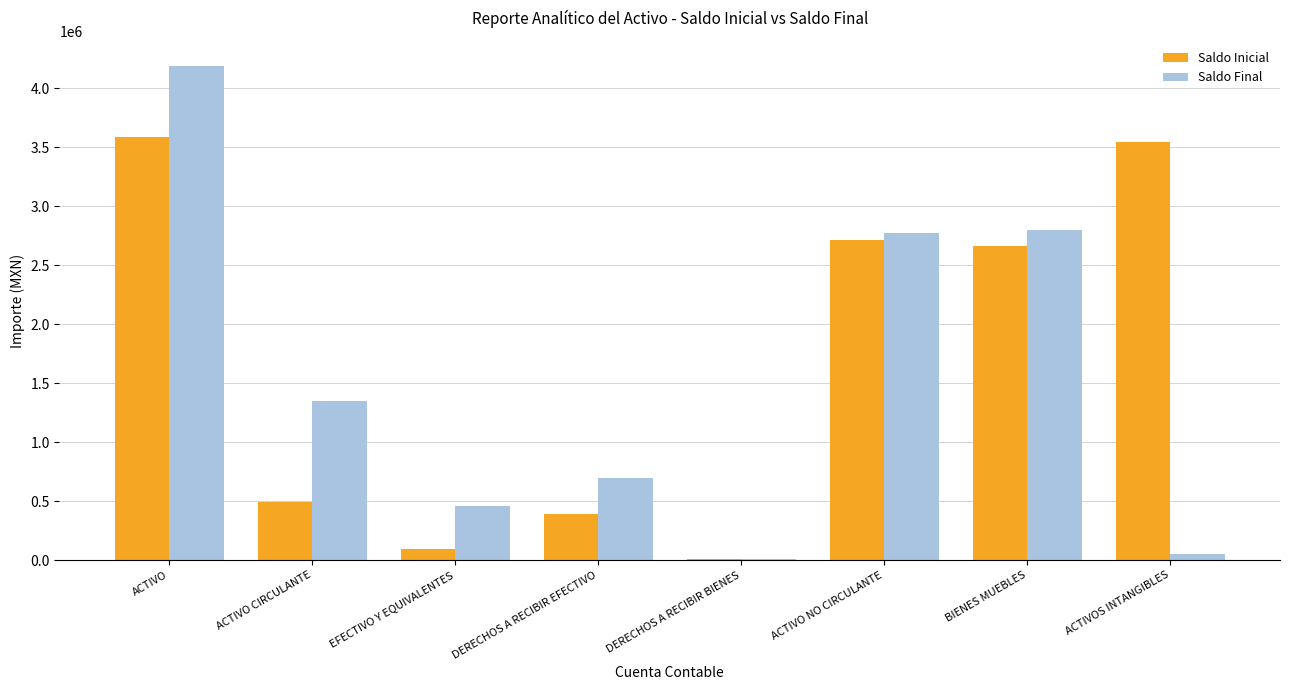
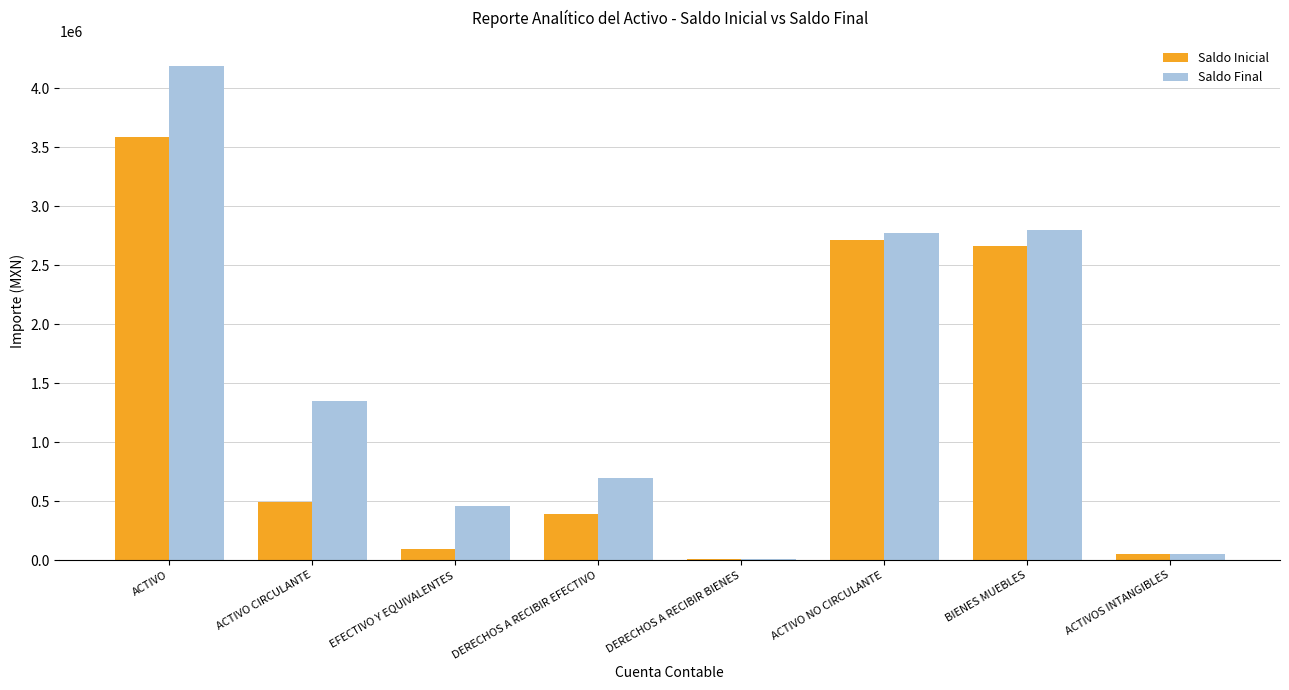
Saldo Inicial, ACTIVOS INTANGIBLES: 3540000 -> 50000
